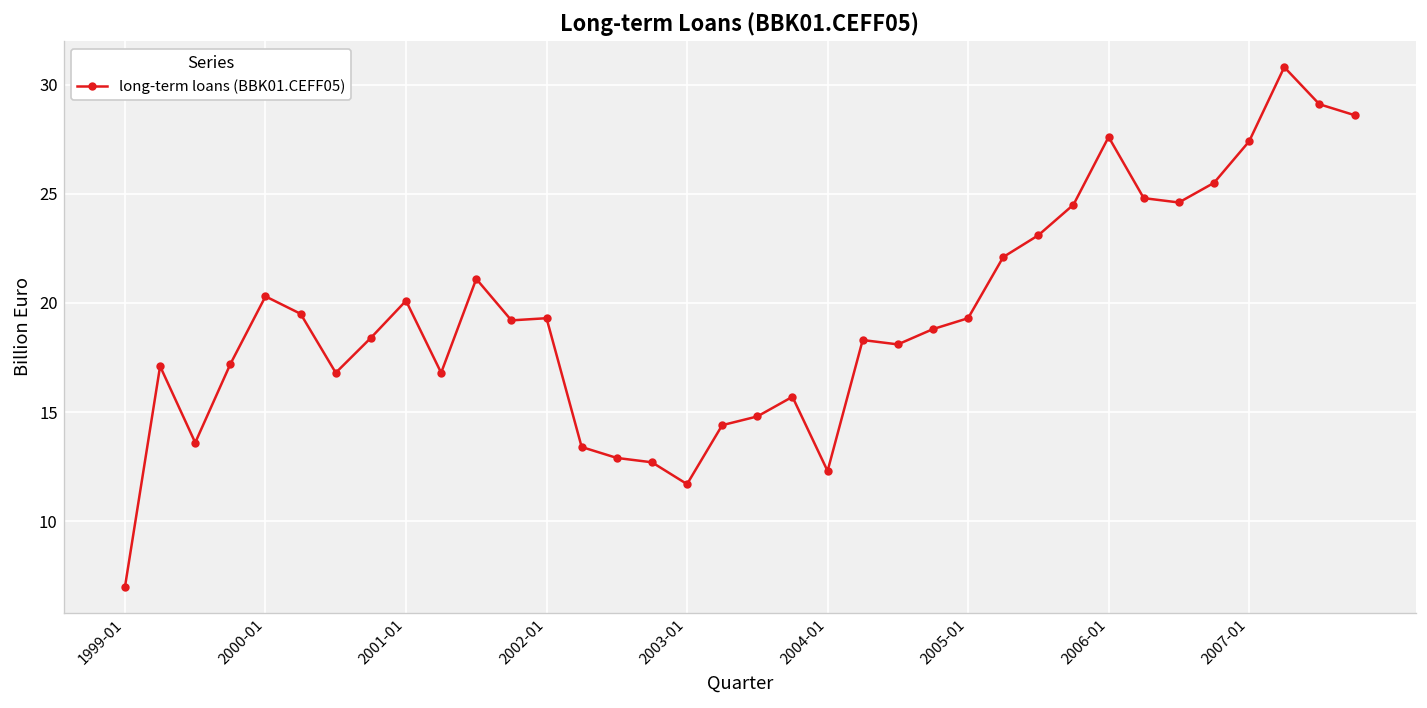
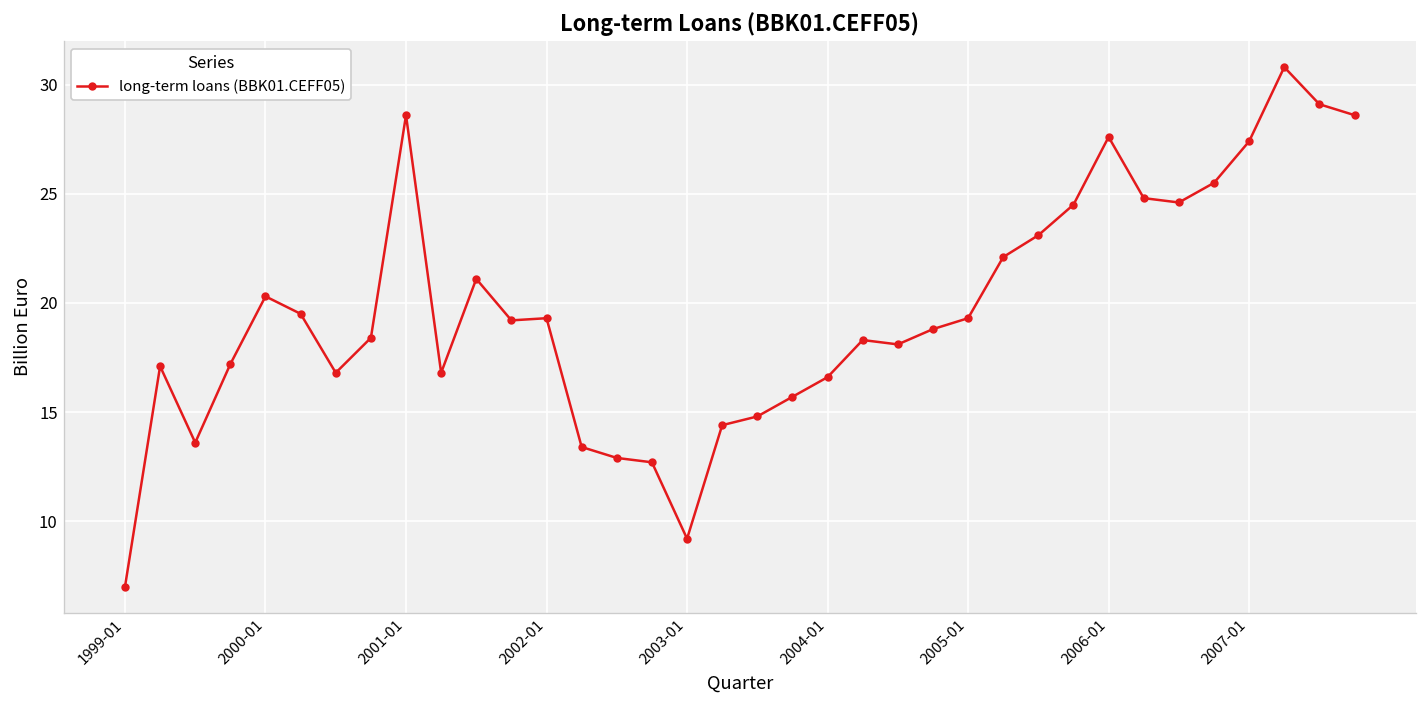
2001-01: 20.1 -> 28.6
2003-01: 11.7 -> 9.2
2004-01: 12.3 -> 16.6
